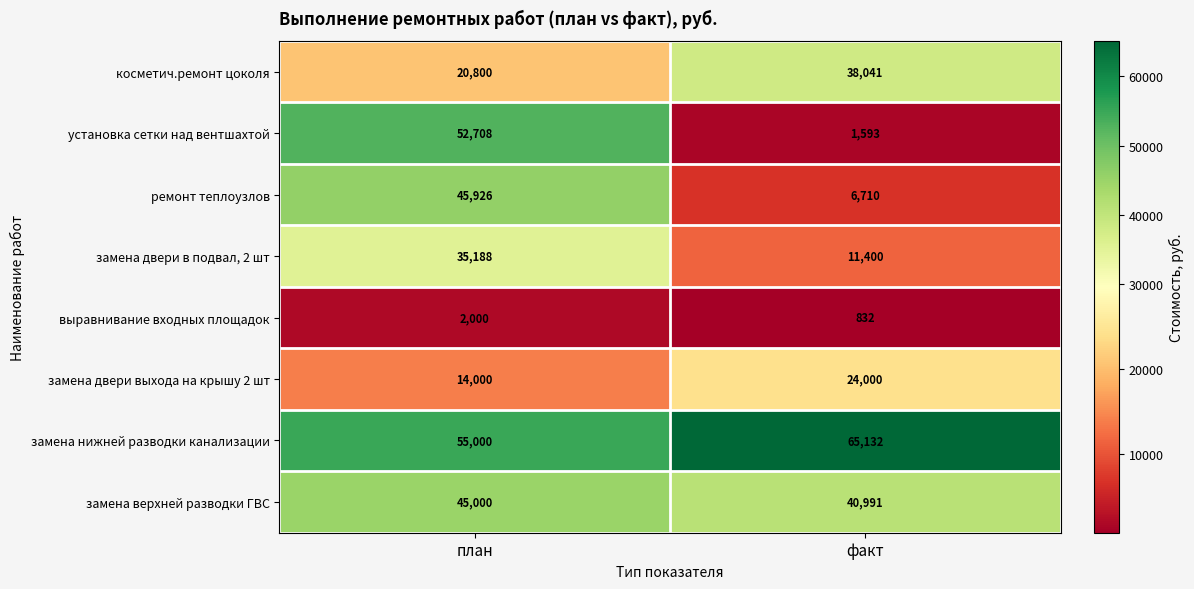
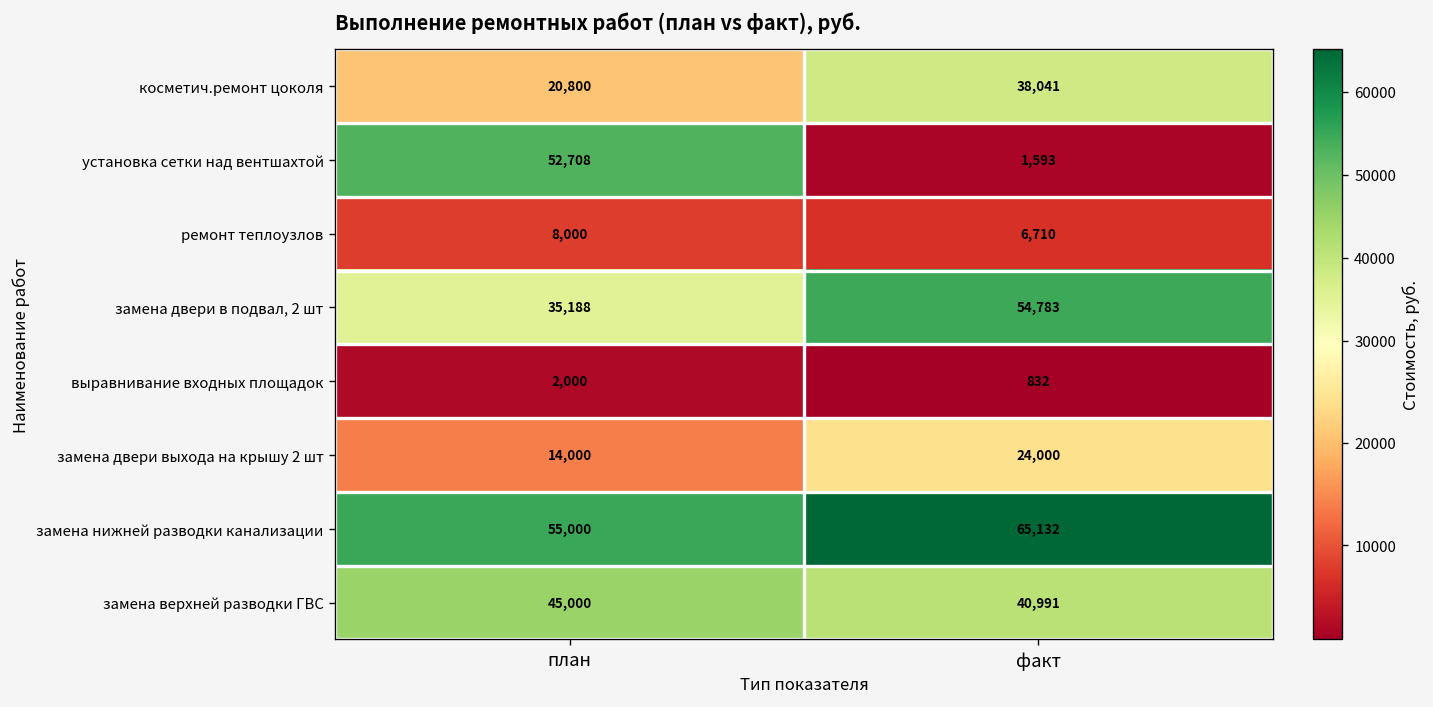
ремонт теплоузлов, план: 45,926 -> 8,000
замена двери в подвал, 2 шт, факт: 11,400 -> 54,783
